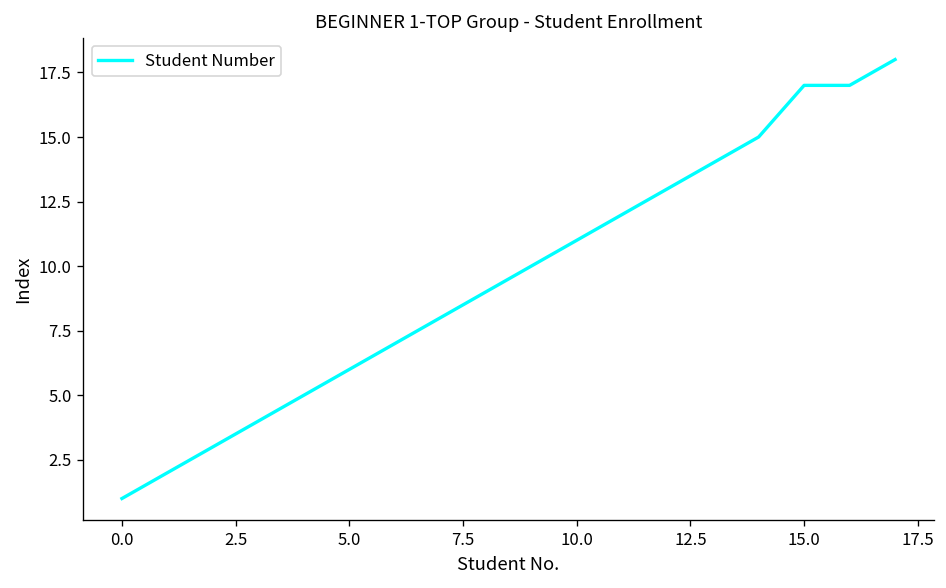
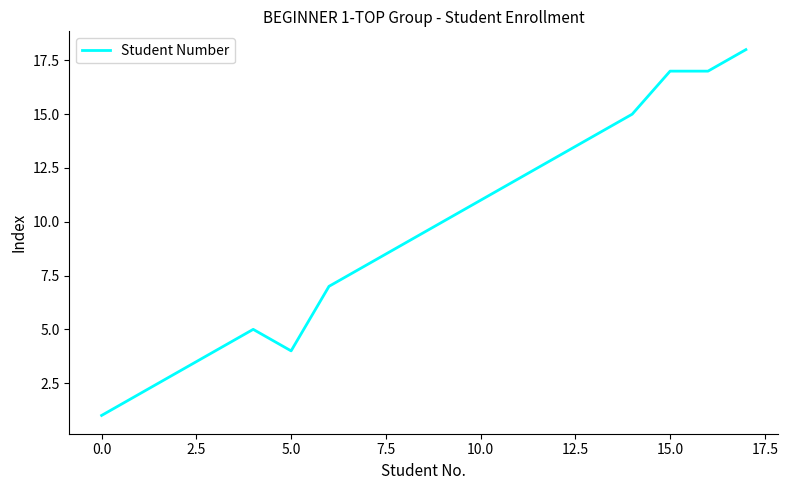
5.0: 6 -> 4
